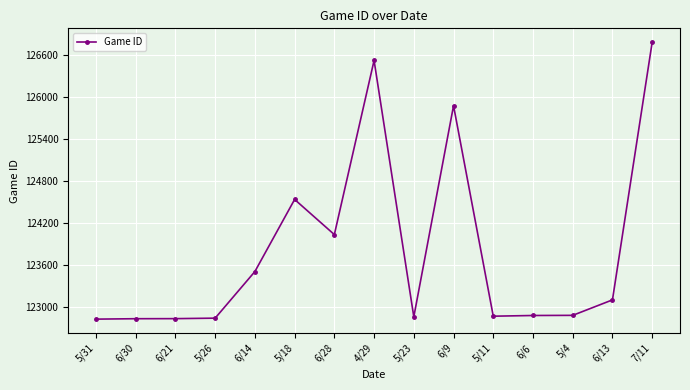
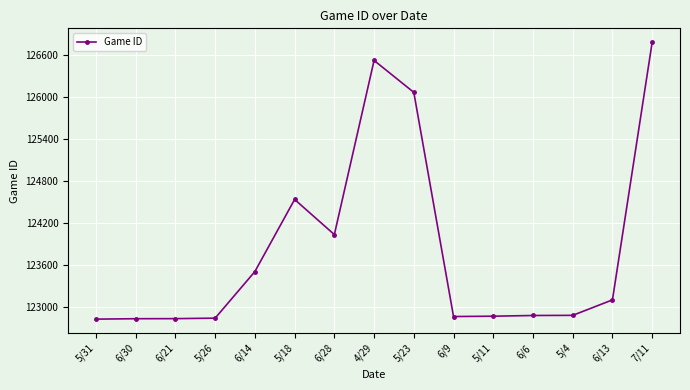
5/23: 122900 -> 126100
6/9: 125900 -> 122900
